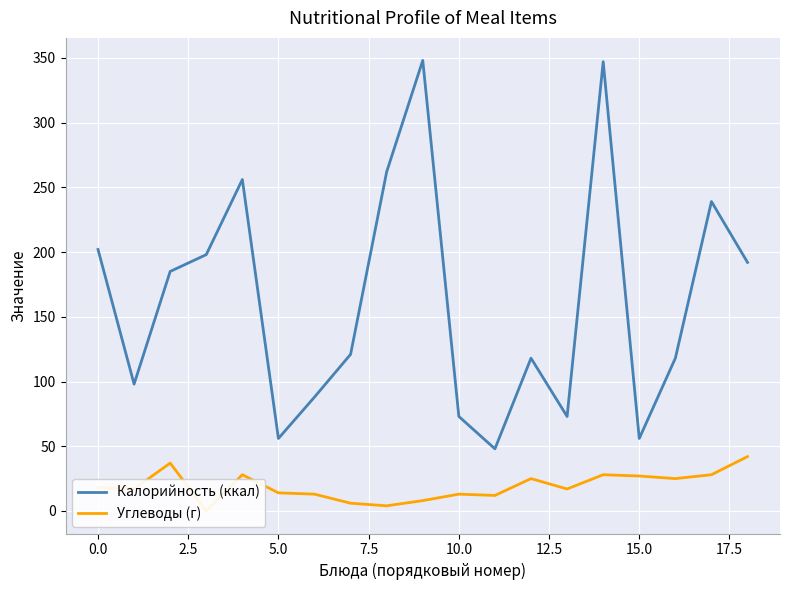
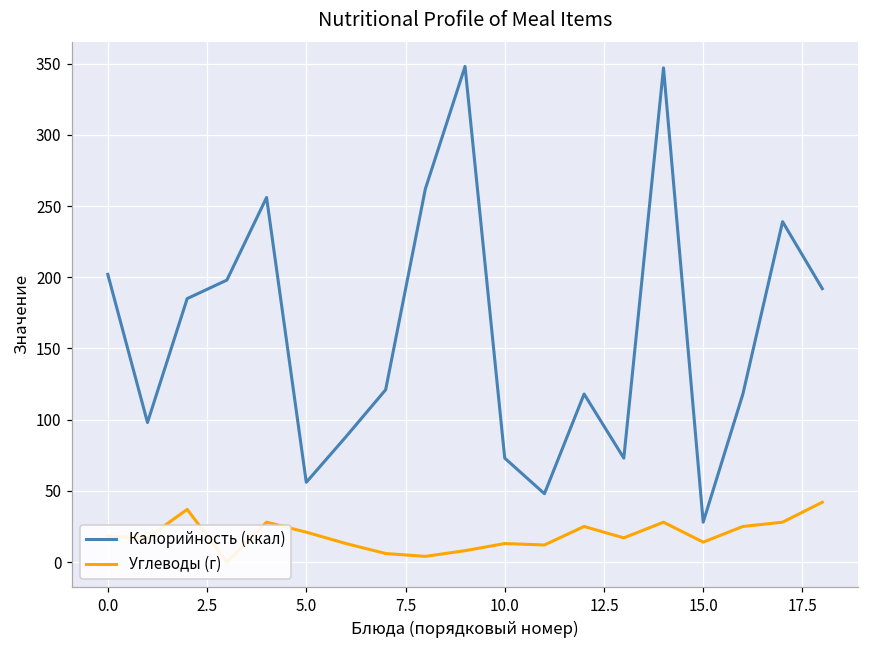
Углеводы (г), 5.0: 14 -> 21
Калорийность (ккал), 15.0: 56 -> 28
Углеводы (г), 15.0: 27 -> 14
